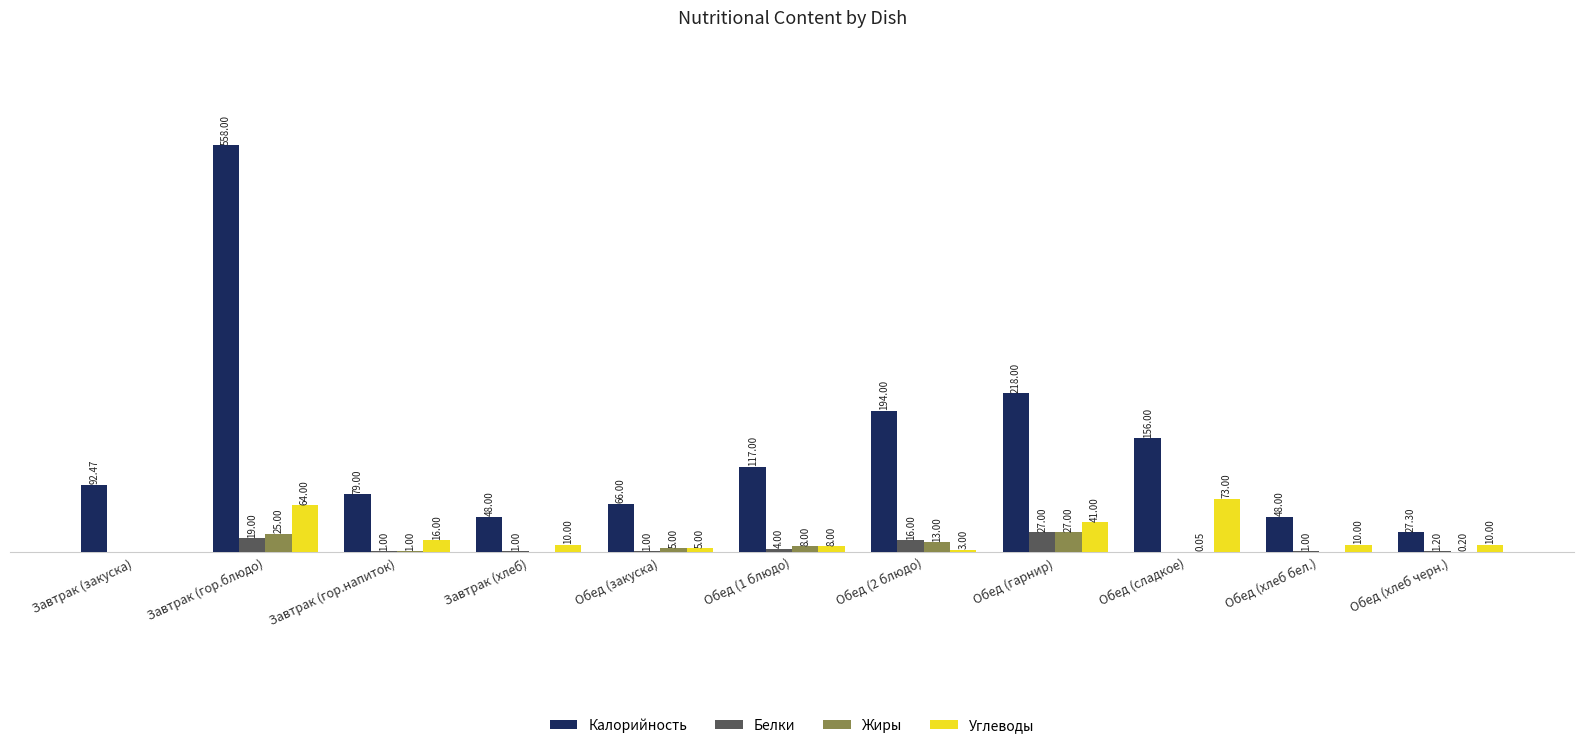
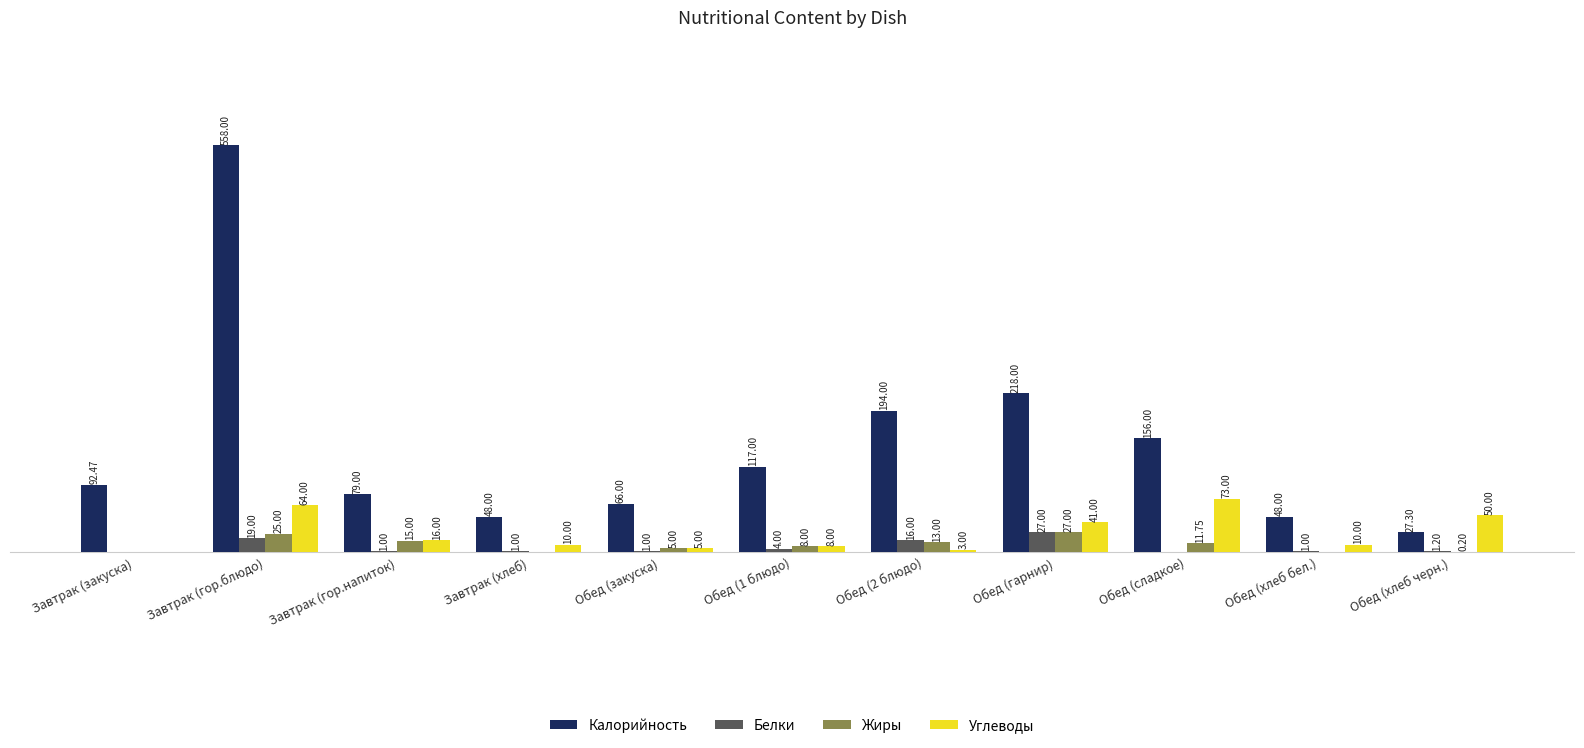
Жиры, Завтрак (гор.напиток): 1.00 -> 15.00
Жиры, Обед (сладкое): 0.05 -> 11.75
Углеводы, Обед (хлеб черн.): 10.00 -> 50.00
